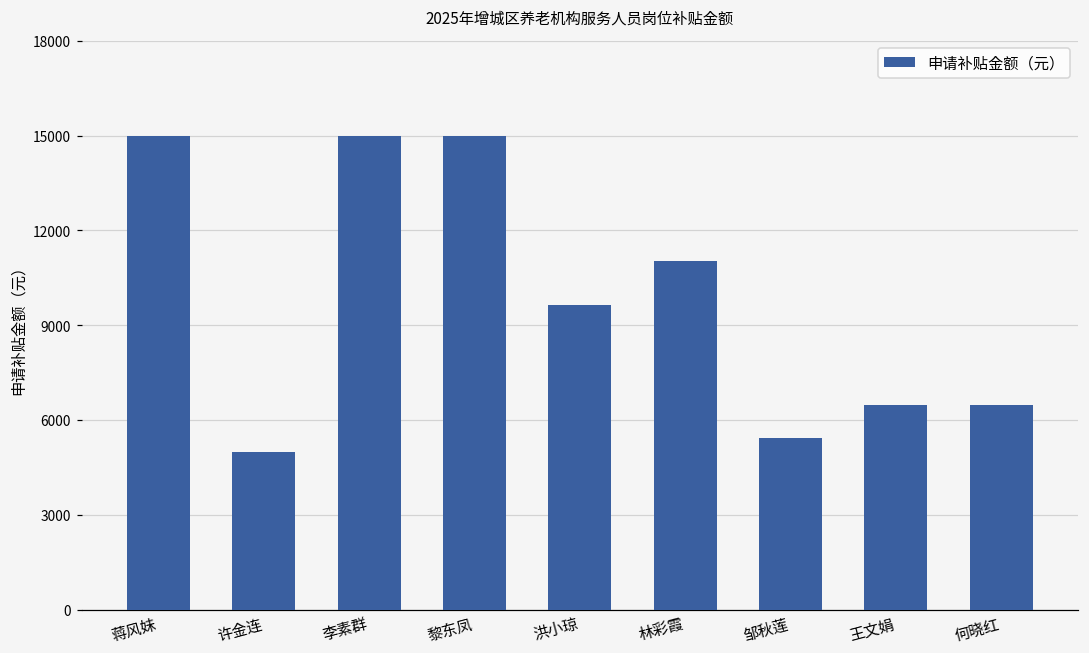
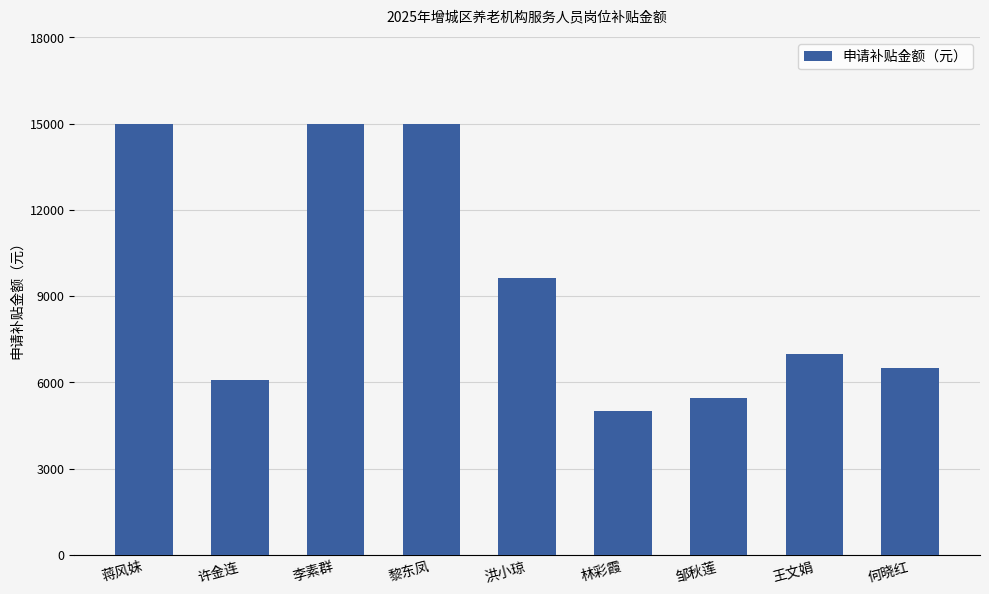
许金连: 5000 -> 6100
林彩霞: 11000 -> 5000
王文娟: 6500 -> 7000
